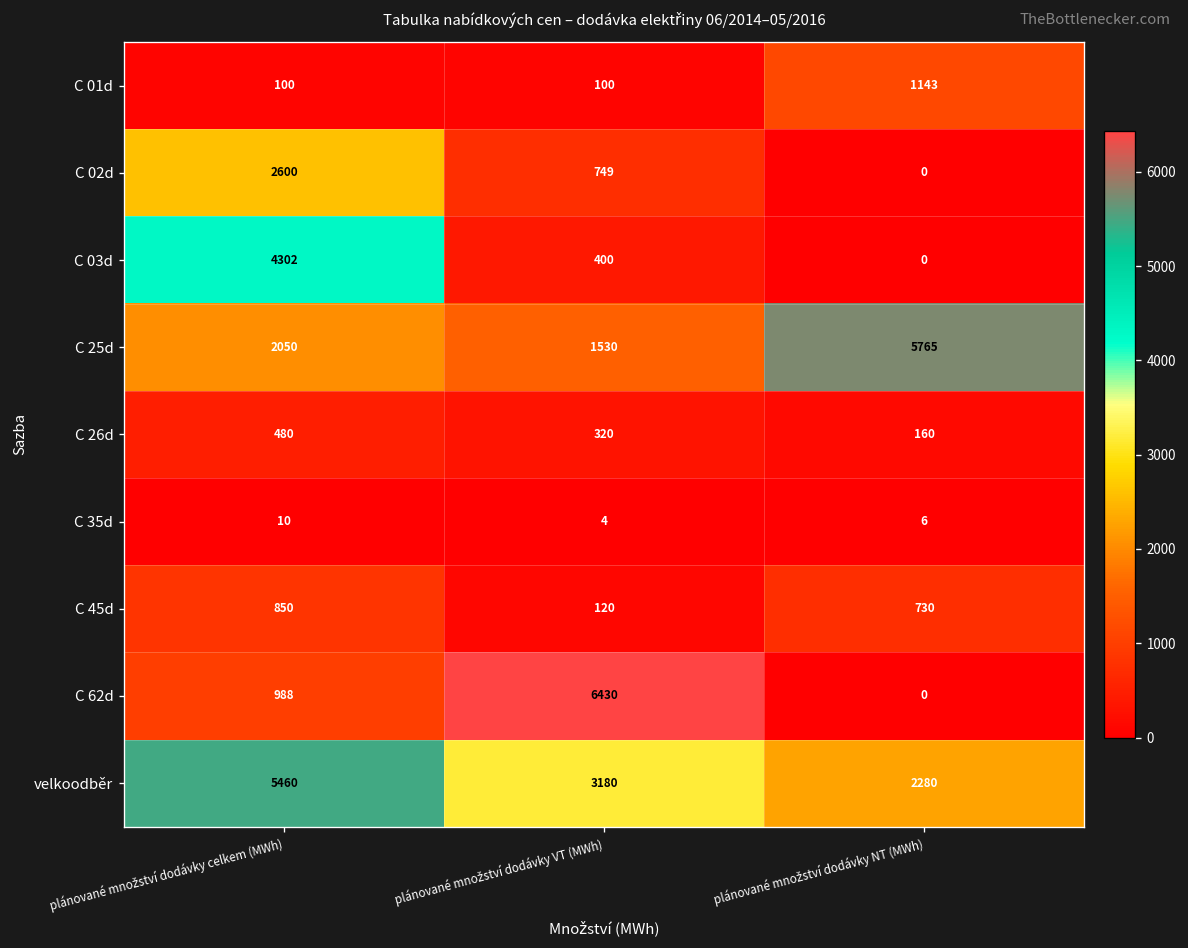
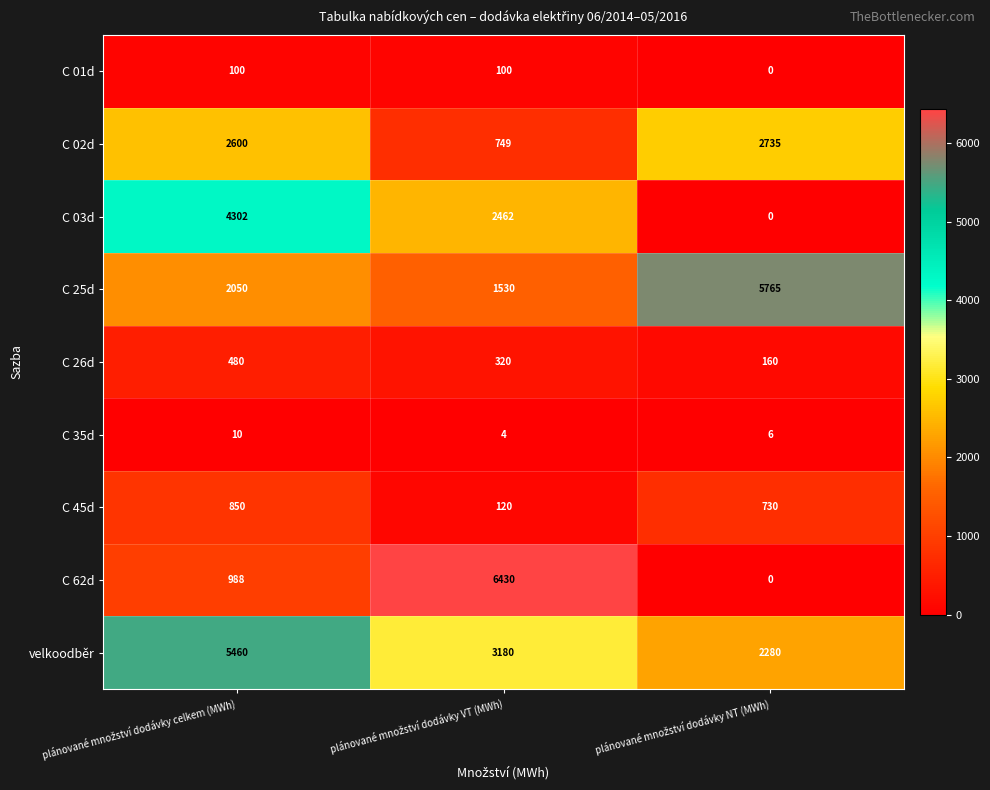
C 01d, plánované množství dodávky NT (MWh): 1143 -> 0
C 02d, plánované množství dodávky NT (MWh): 0 -> 2735
C 03d, plánované množství dodávky VT (MWh): 400 -> 2462
